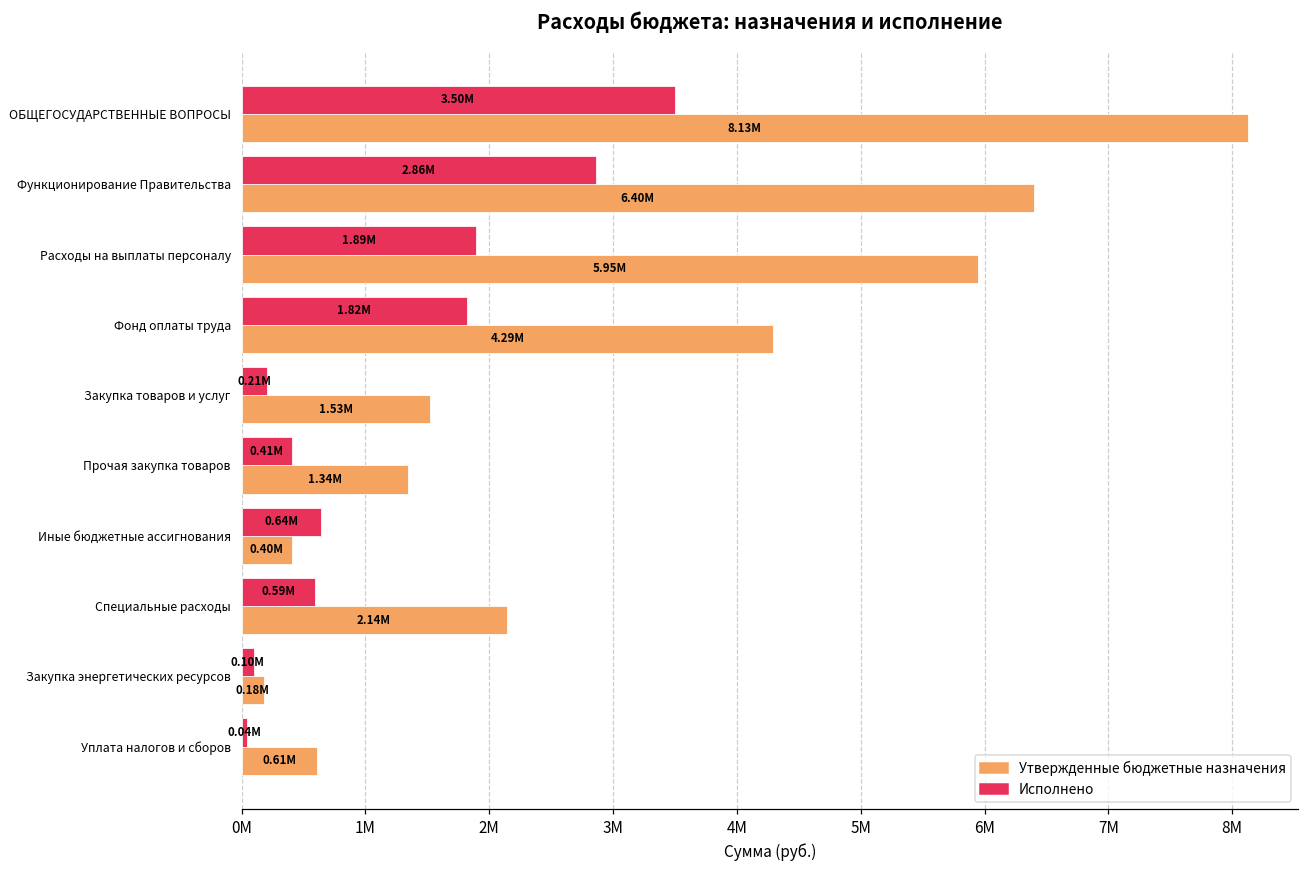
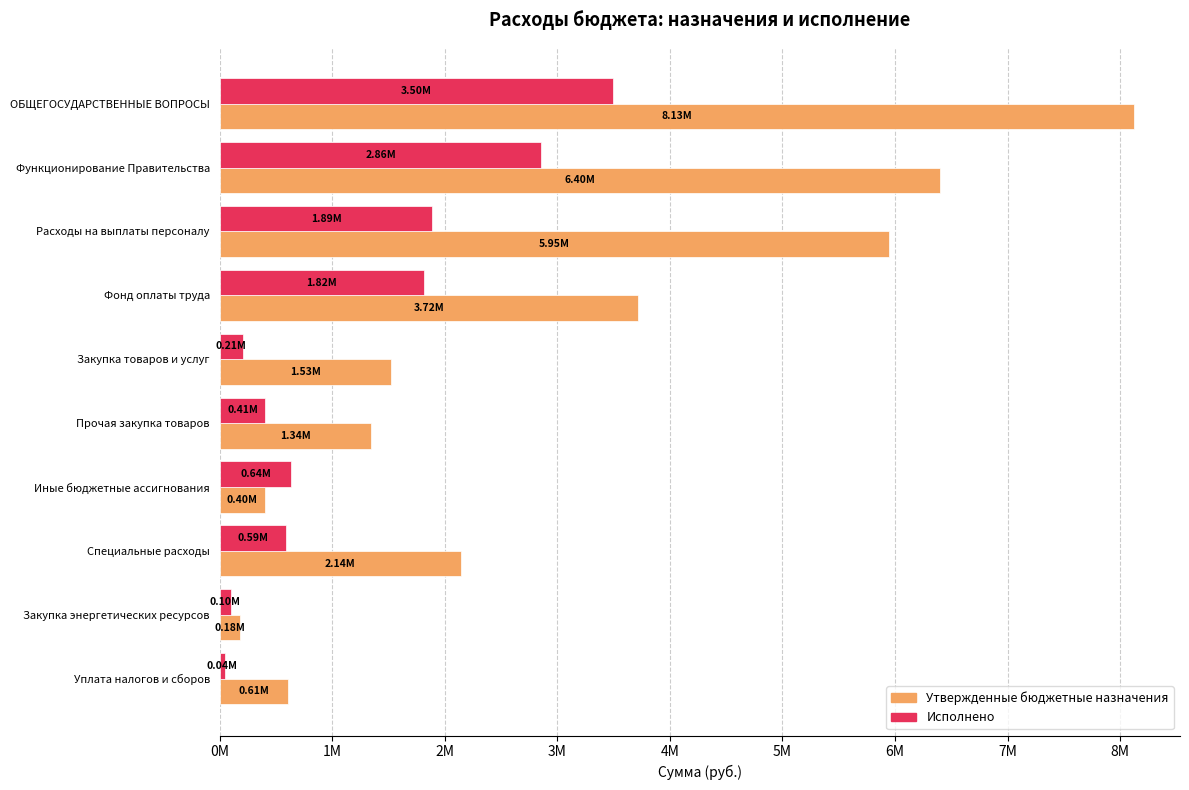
Утвержденные бюджетные назначения, Фонд оплаты труда: 4.29M -> 3.72M
